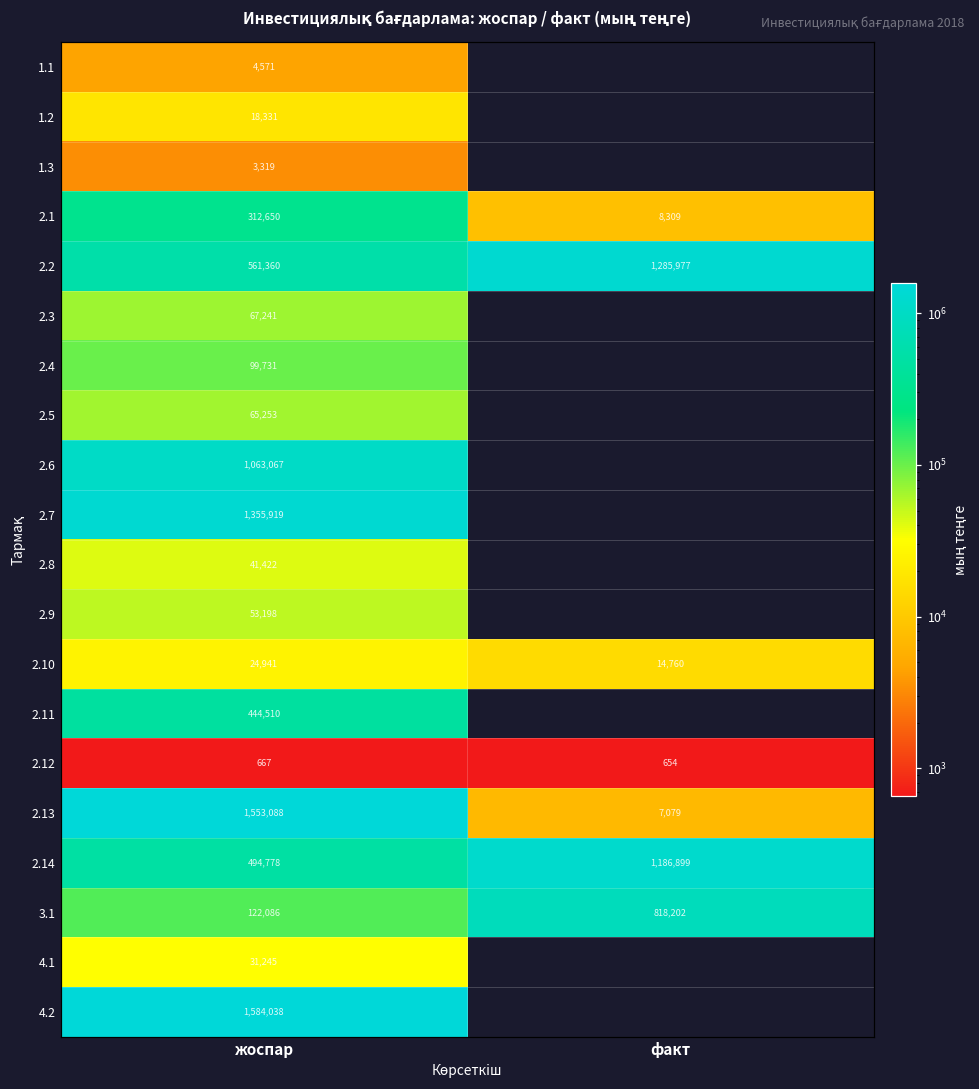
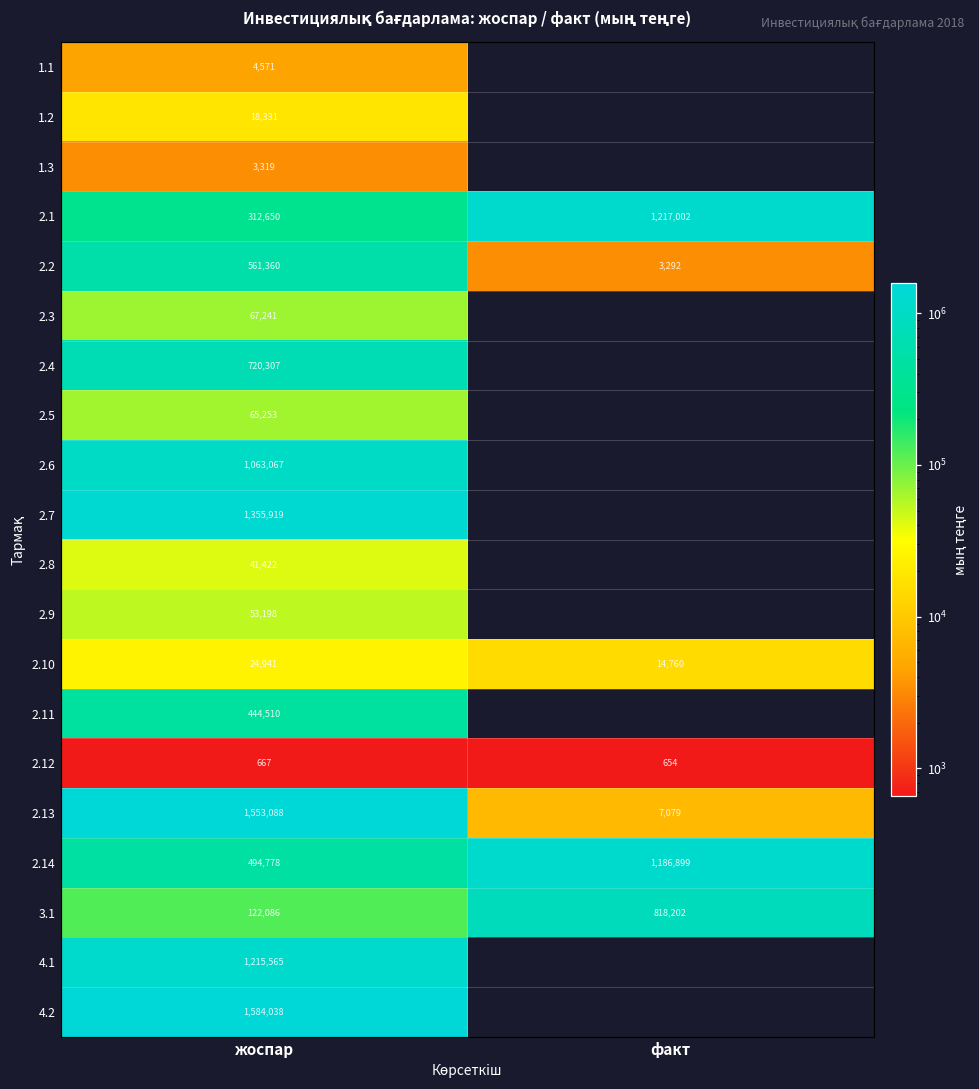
2.1, факт: 8,309 -> 1,217,002
2.2, факт: 1,285,977 -> 3,292
2.4, жоспар: 99,731 -> 720,307
4.1, жоспар: 31,245 -> 1,215,565
